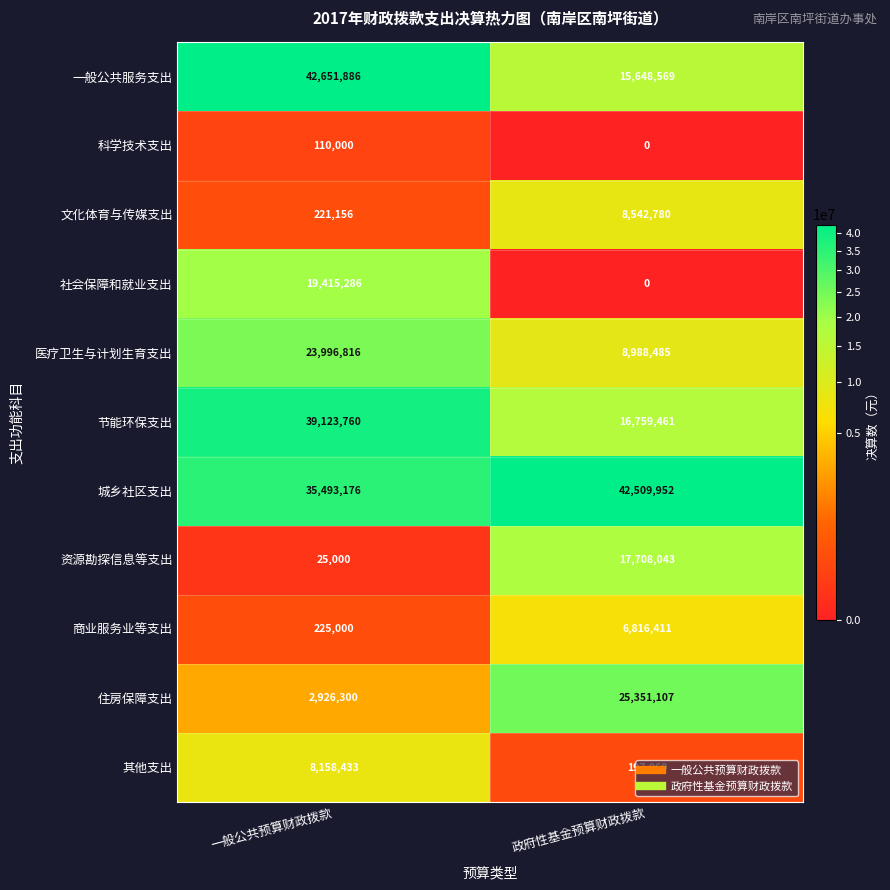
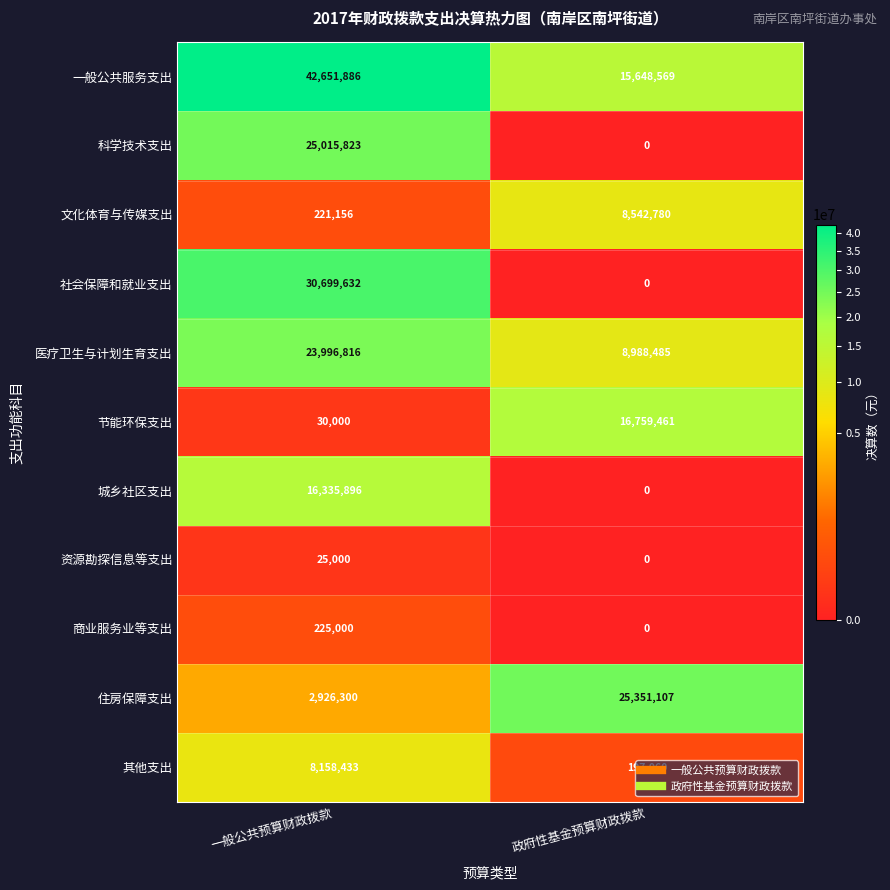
科学技术支出, 一般公共预算财政拨款: 110,000 -> 25,015,823
社会保障和就业支出, 一般公共预算财政拨款: 19,415,286 -> 30,699,632
节能环保支出, 一般公共预算财政拨款: 39,123,760 -> 30,000
城乡社区支出, 一般公共预算财政拨款: 35,493,176 -> 16,335,896
城乡社区支出, 政府性基金预算财政拨款: 42,509,952 -> 0
资源勘探信息等支出, 政府性基金预算财政拨款: 17,708,043 -> 0
商业服务业等支出, 政府性基金预算财政拨款: 6,816,411 -> 0
